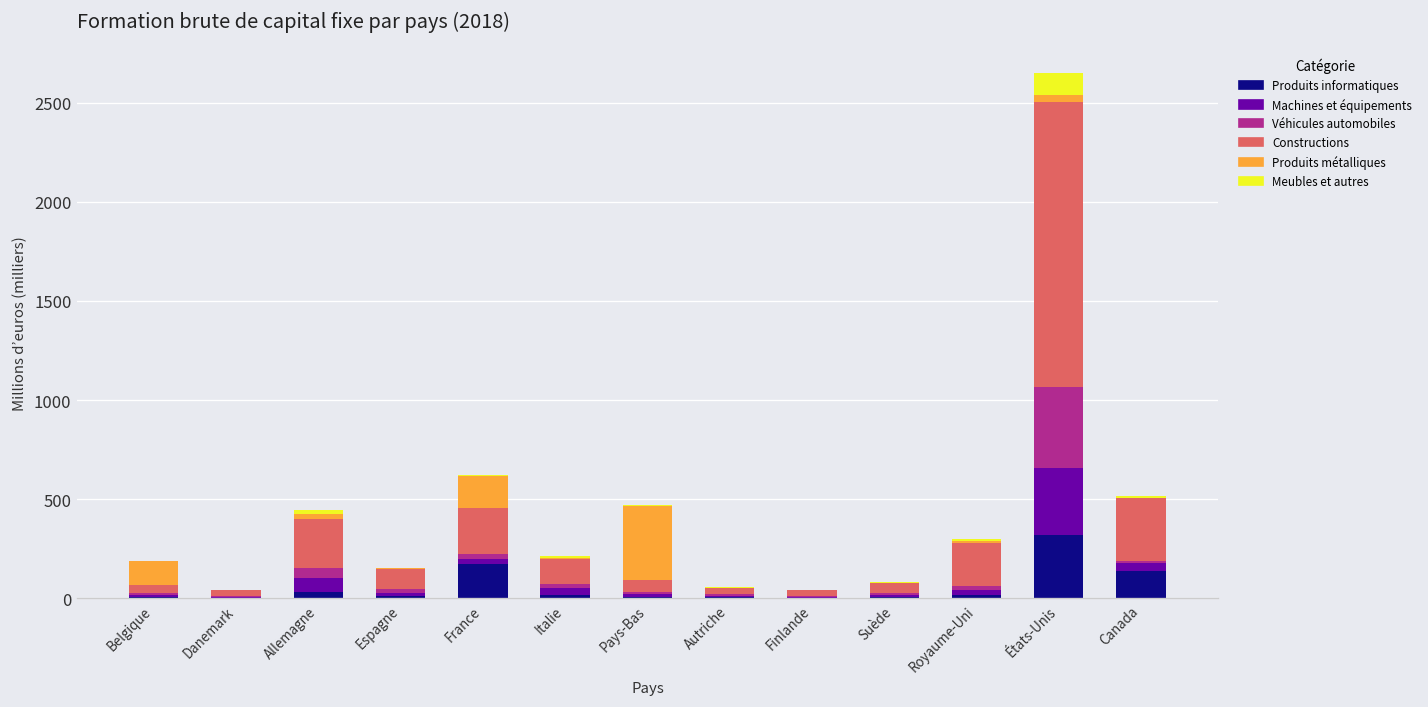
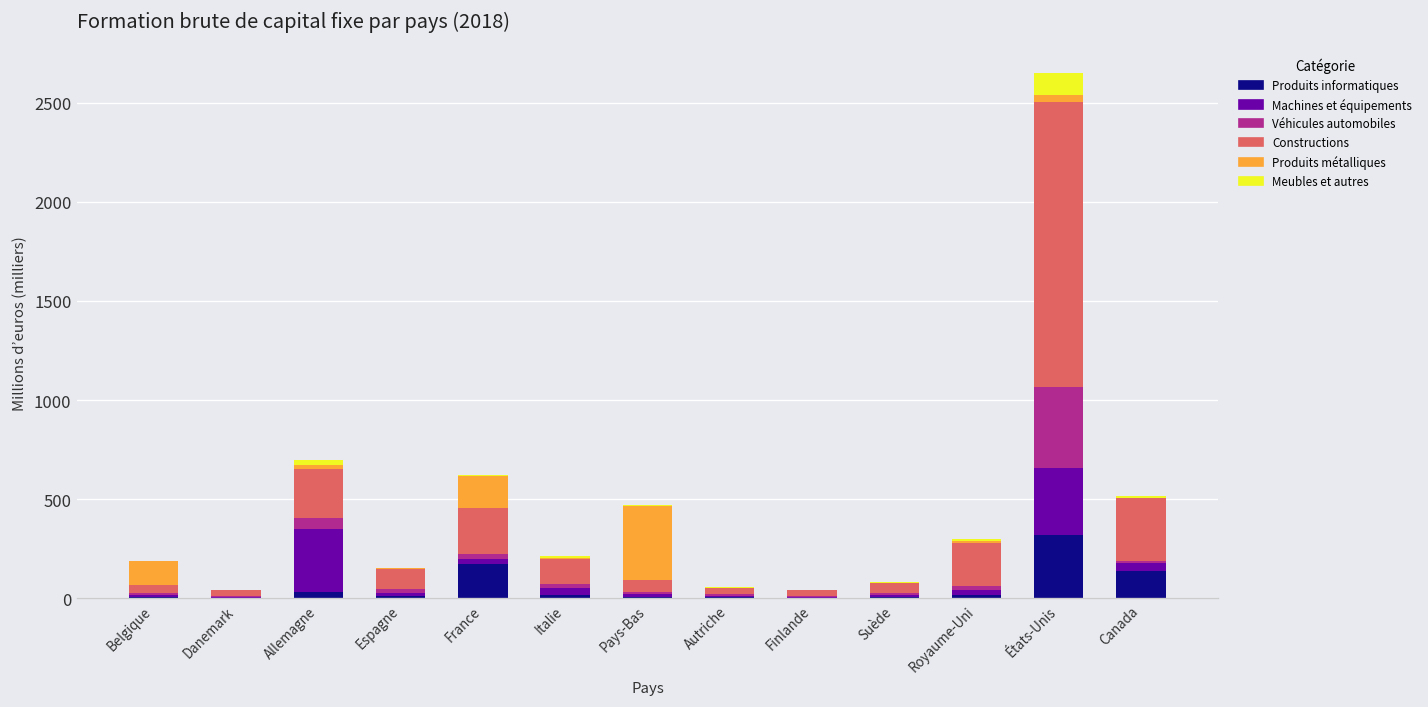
Machines et équipements, Allemagne: 70 -> 320
